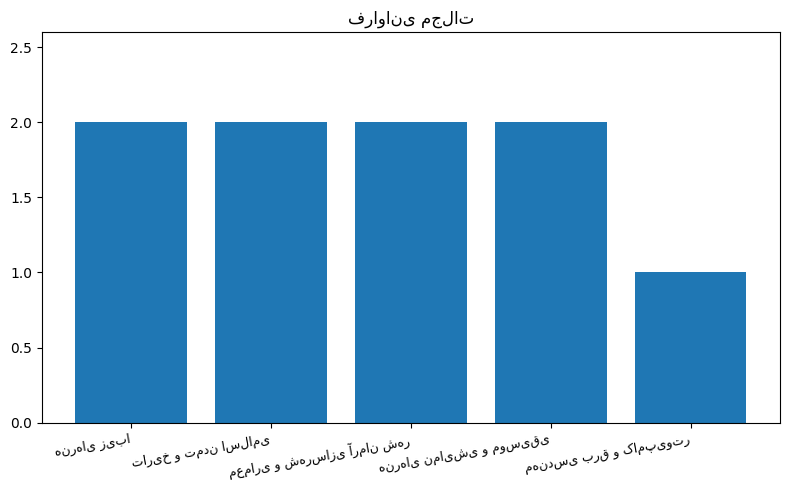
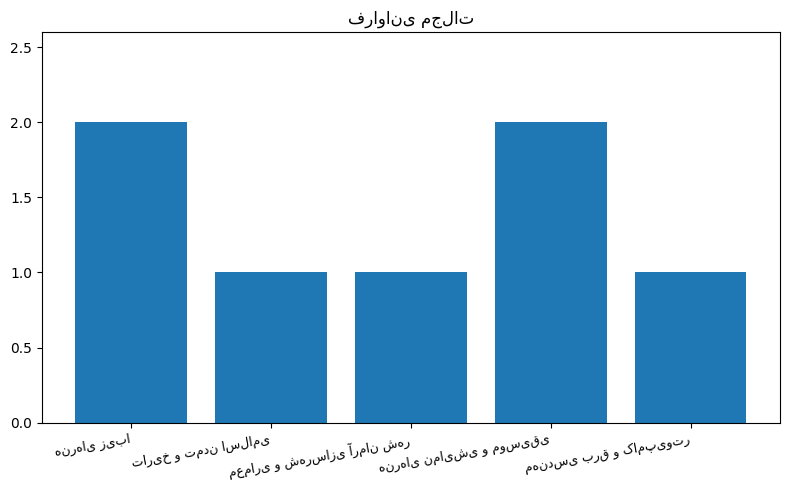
تاریخ و تمدن اسلامی: 2 -> 1
معماری و شهرسازی آرمان شهر: 2 -> 1
